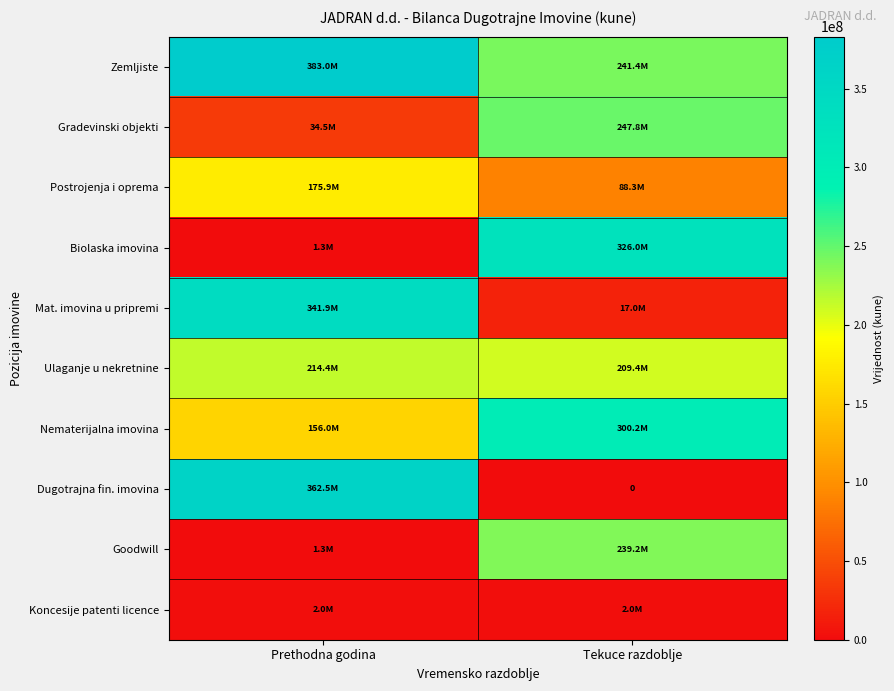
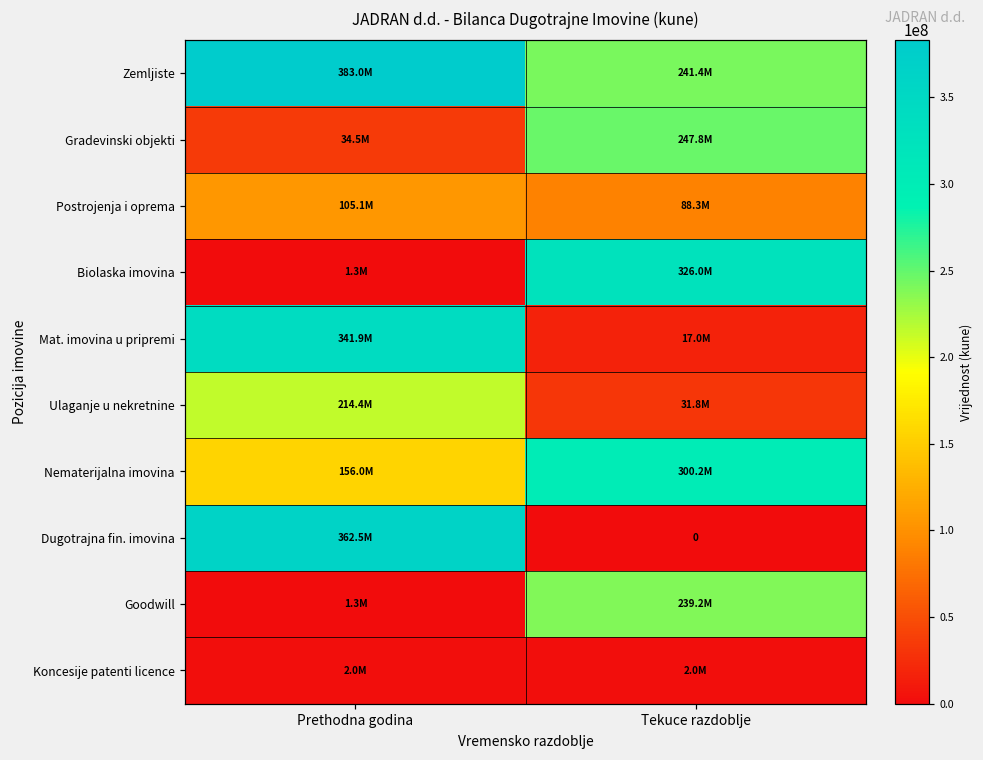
Postrojenja i oprema, Prethodna godina: 175.9M -> 105.1M
Ulaganje u nekretnine, Tekuce razdoblje: 209.4M -> 31.8M
